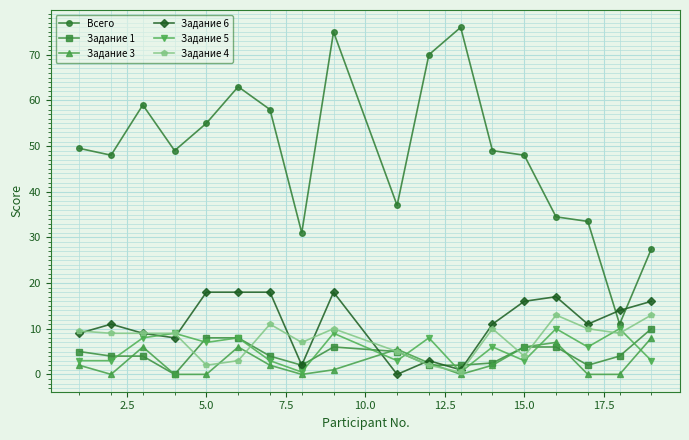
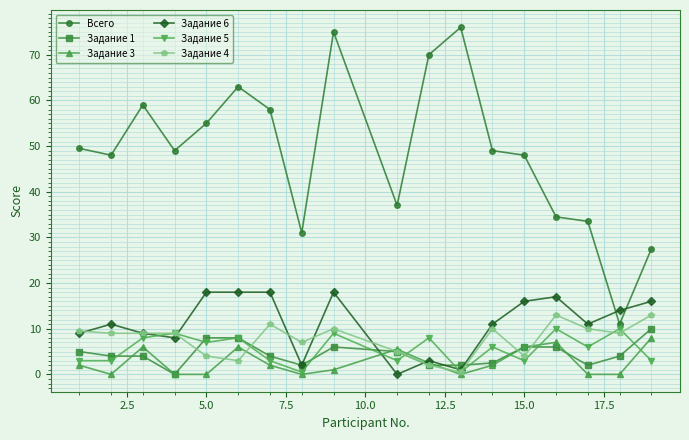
Задание 4, 5.0: 2 -> 4
